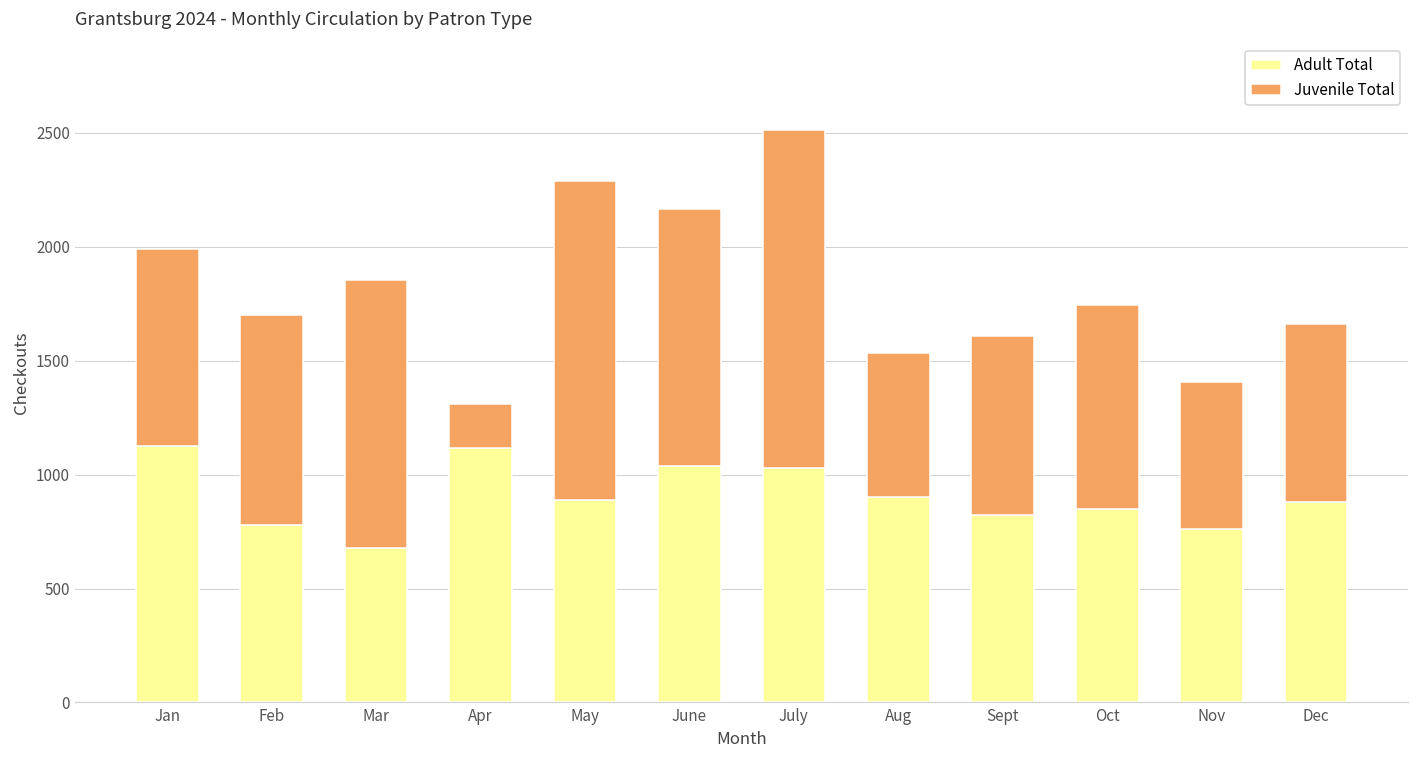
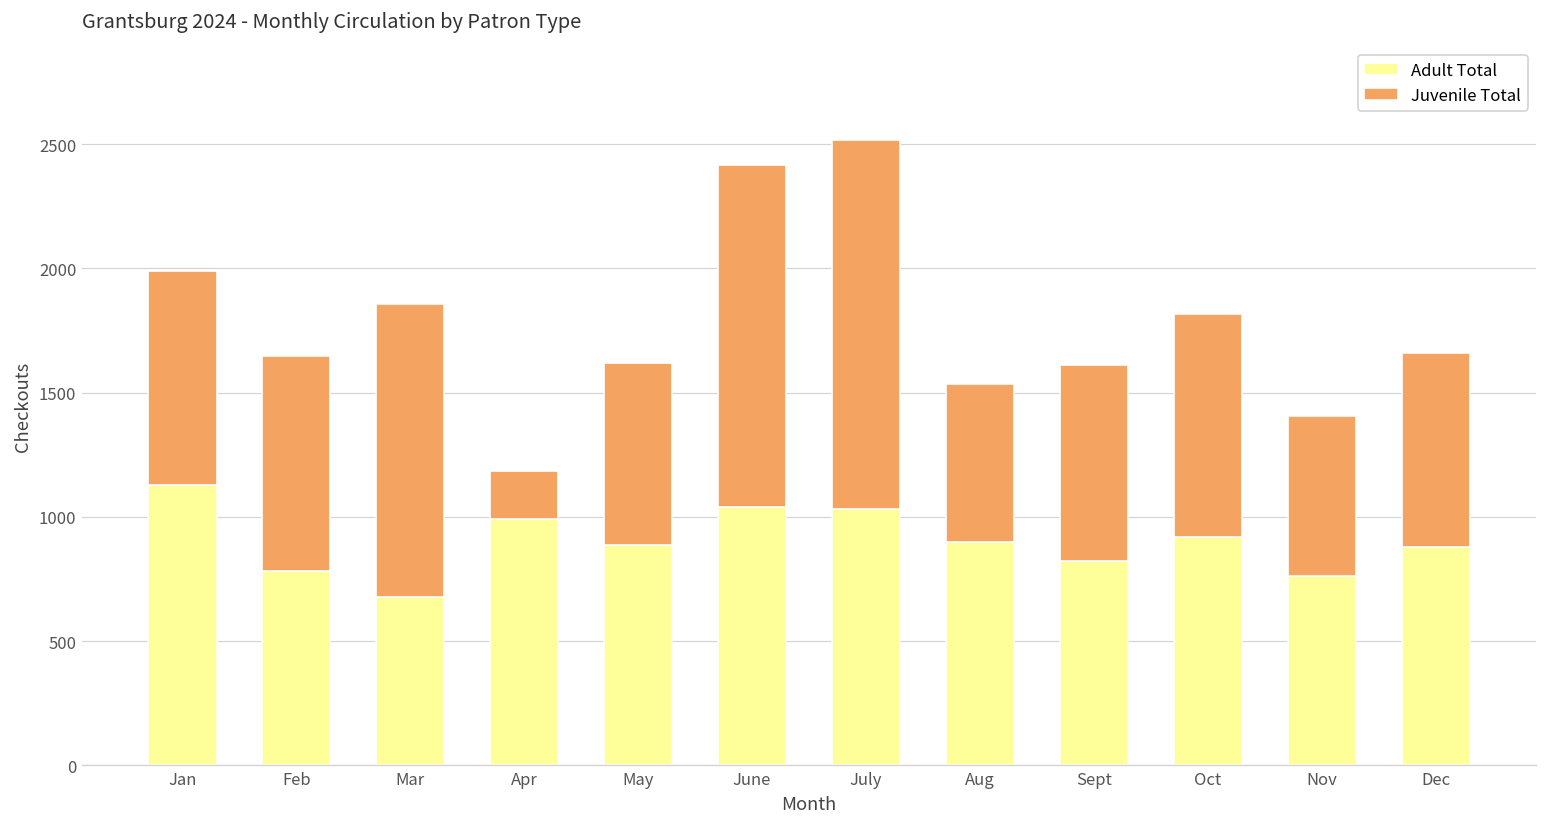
Juvenile Total, Feb: 920 -> 870
Adult Total, Apr: 1120 -> 990
Juvenile Total, May: 1400 -> 730
Juvenile Total, June: 1130 -> 1380
Adult Total, Oct: 850 -> 920
